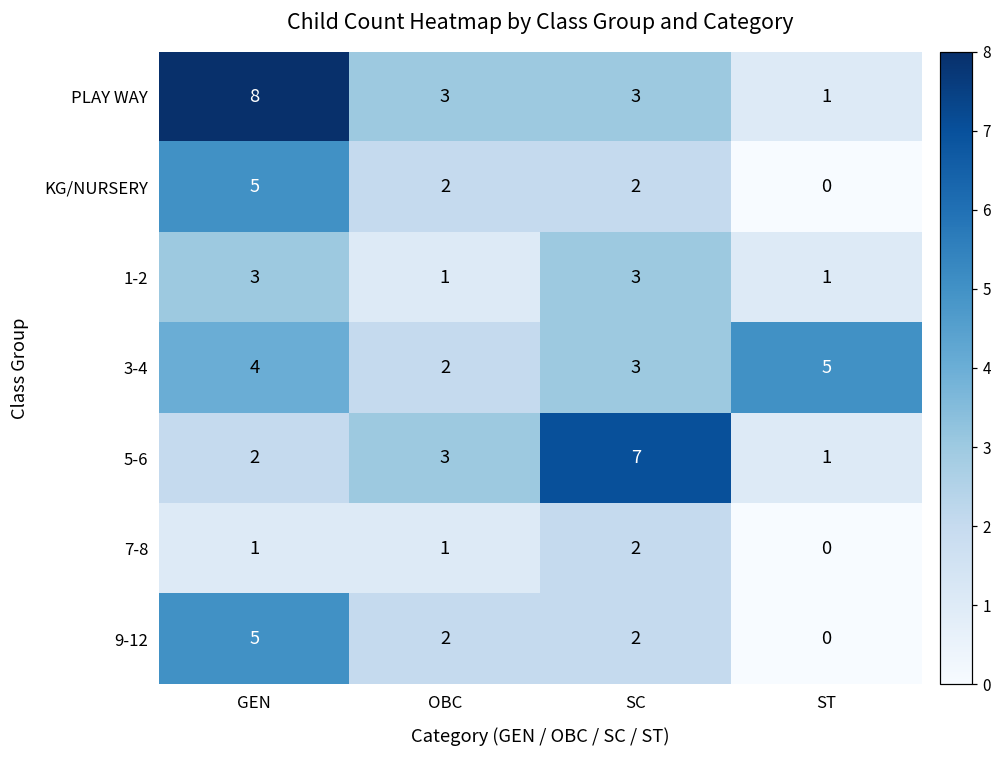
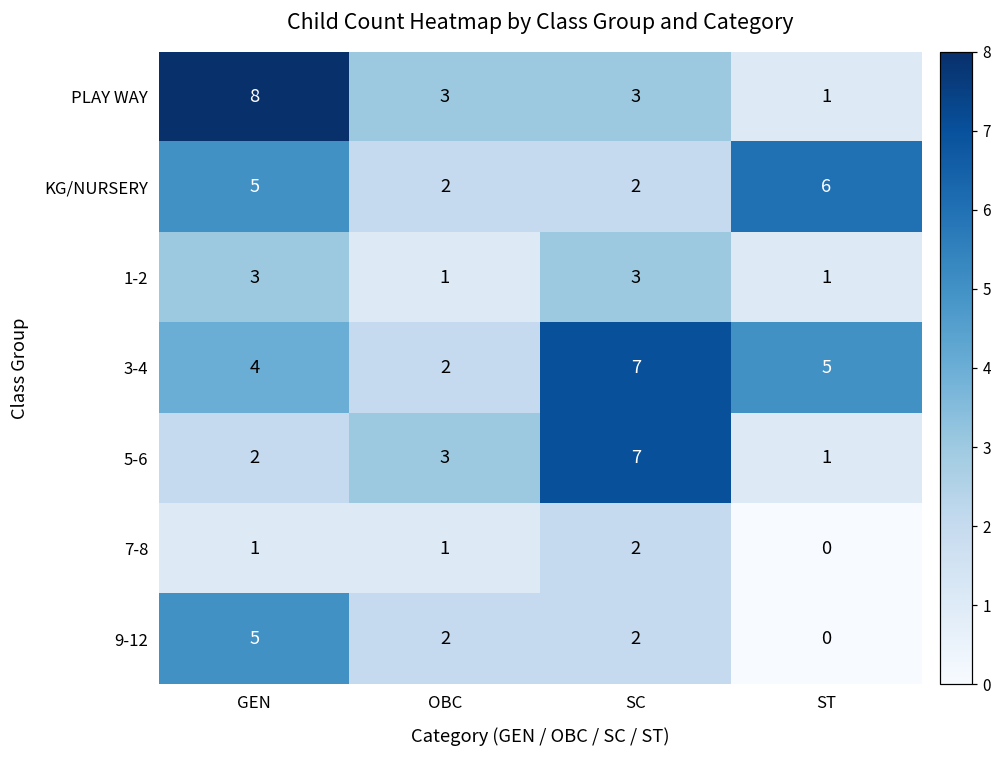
KG/NURSERY, ST: 0 -> 6
3-4, SC: 3 -> 7
